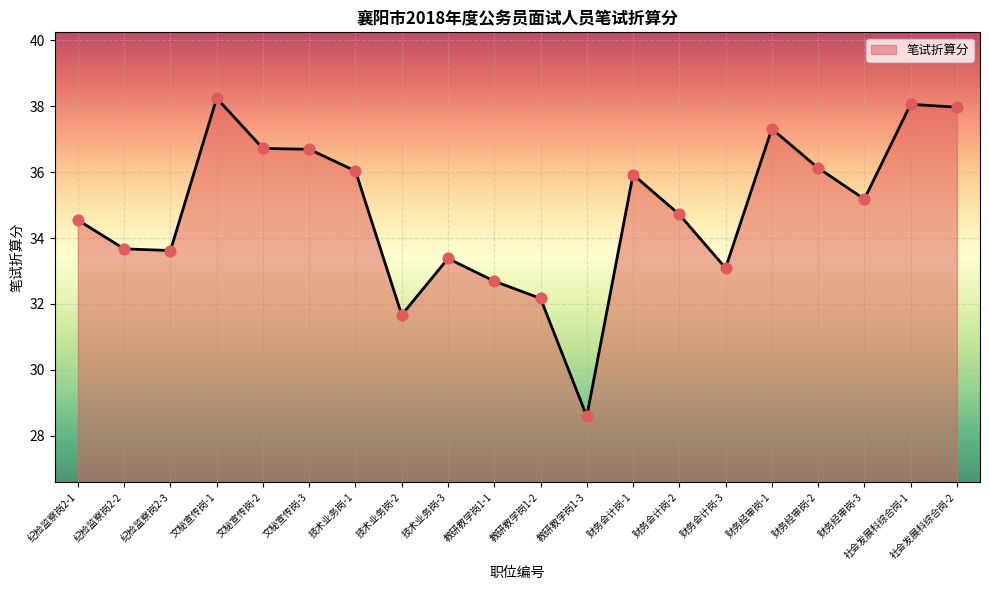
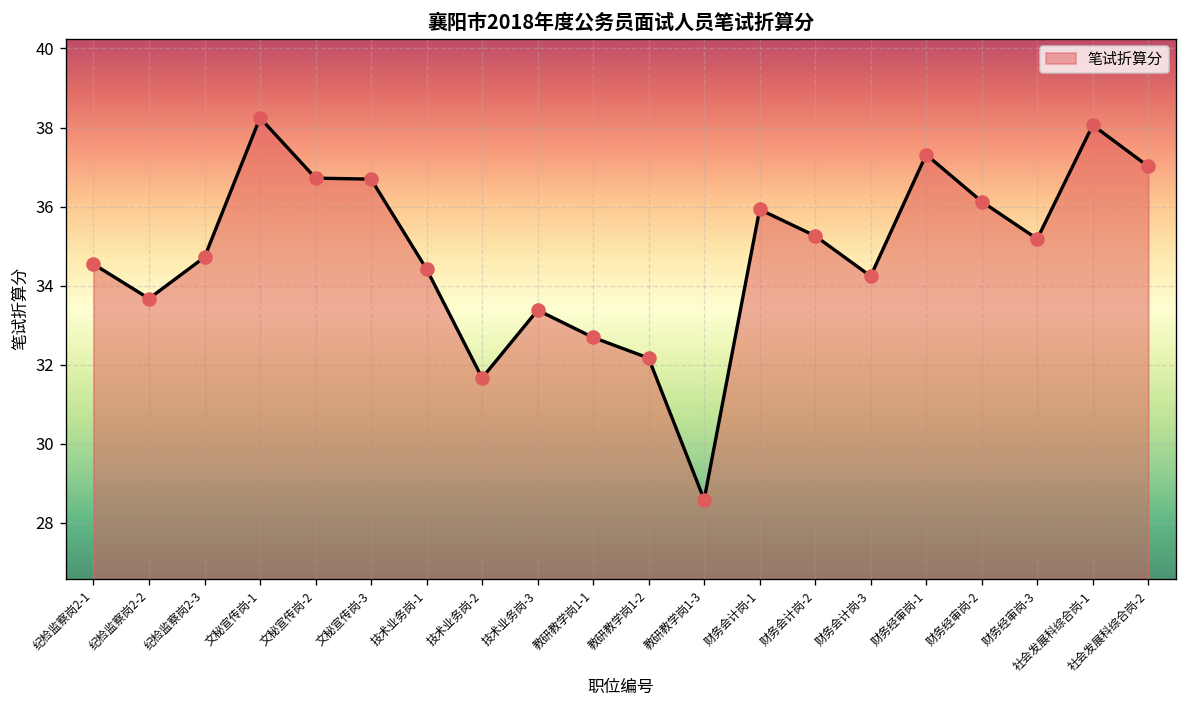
纪检监察岗2-3: 33.6 -> 34.7
技术业务岗-1: 36.0 -> 34.4
财务会计岗-2: 34.7 -> 35.3
财务会计岗-3: 33.1 -> 34.2
社会发展科综合岗-2: 38.0 -> 37.0
